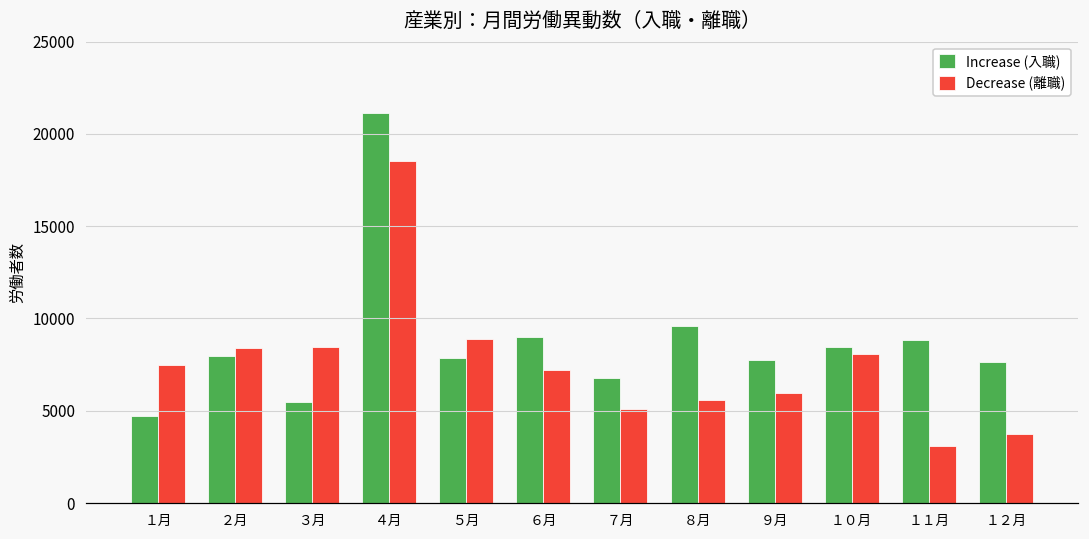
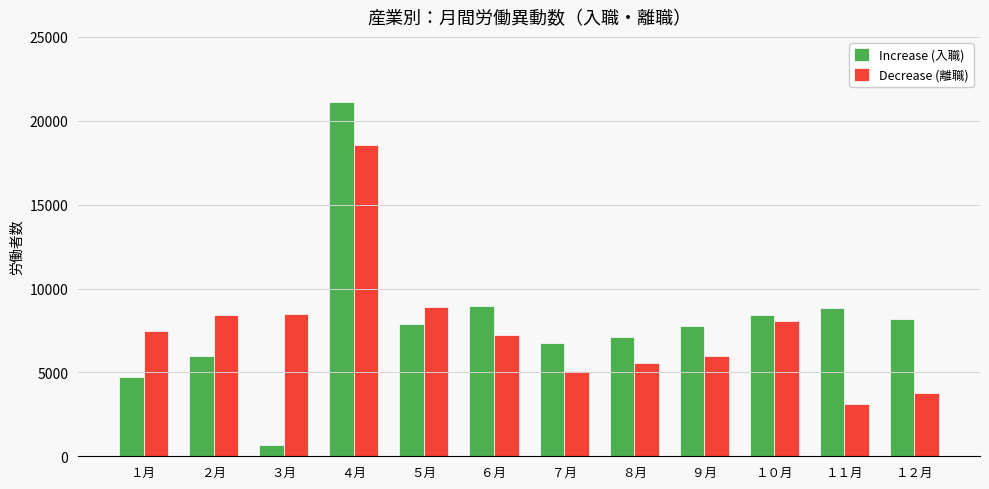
Increase (入職), ２月: 8000 -> 6000
Increase (入職), ３月: 5500 -> 700
Increase (入職), ８月: 9600 -> 7100
Increase (入職), １２月: 7600 -> 8200
